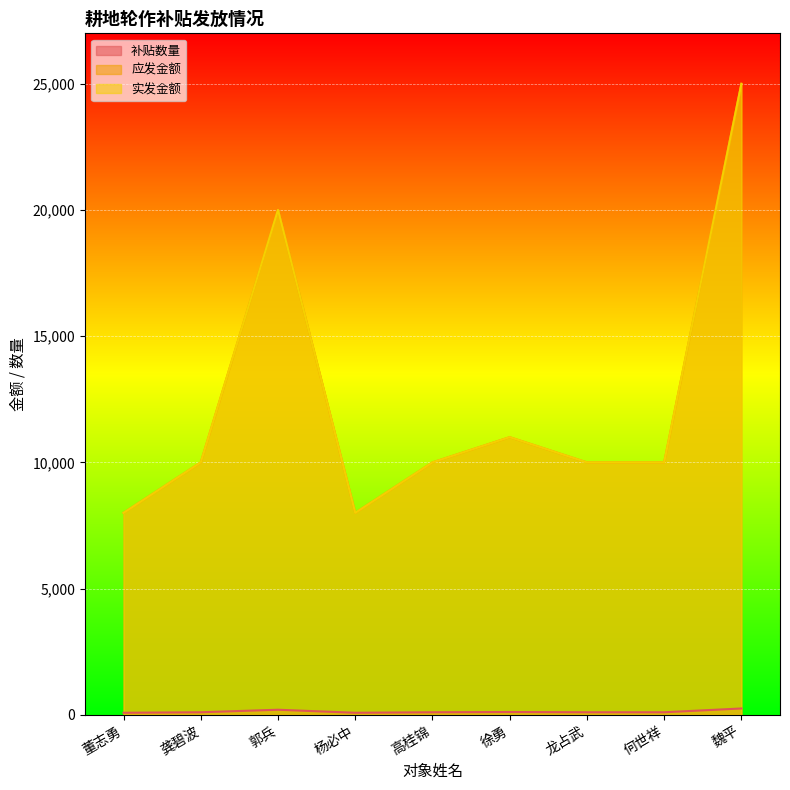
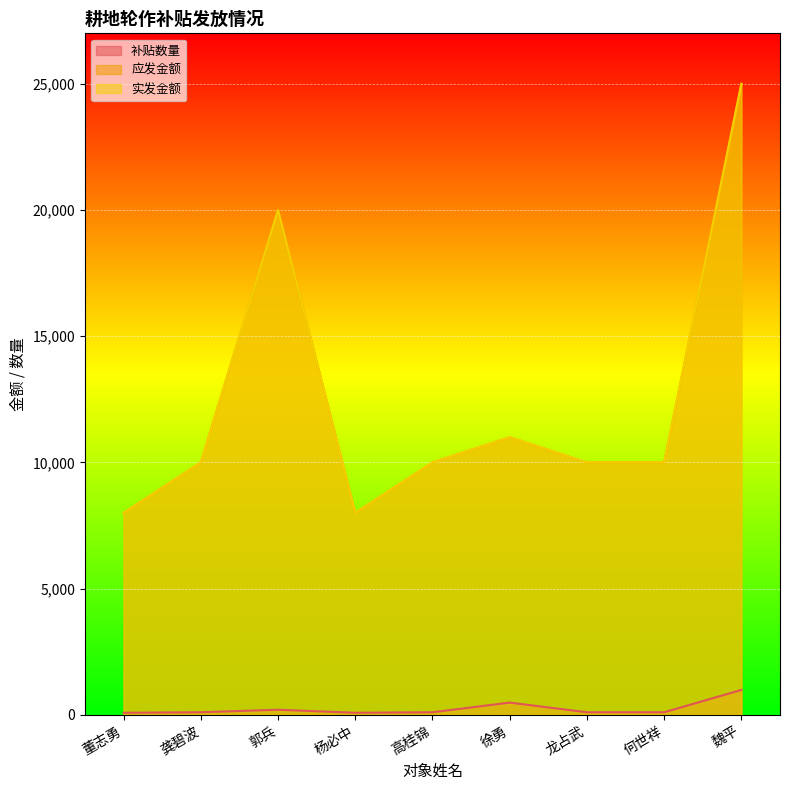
补贴数量, 徐勇: 100 -> 500
补贴数量, 魏平: 300 -> 1,000
